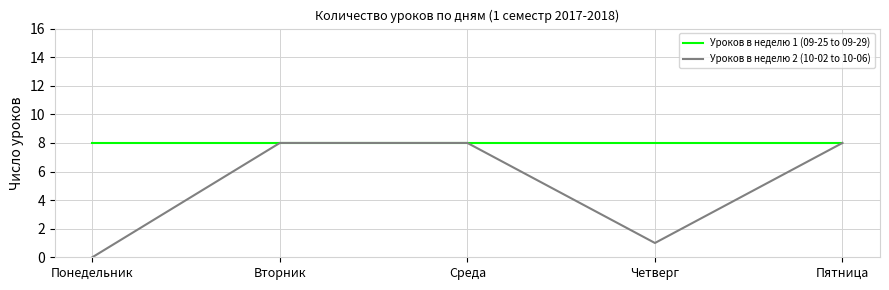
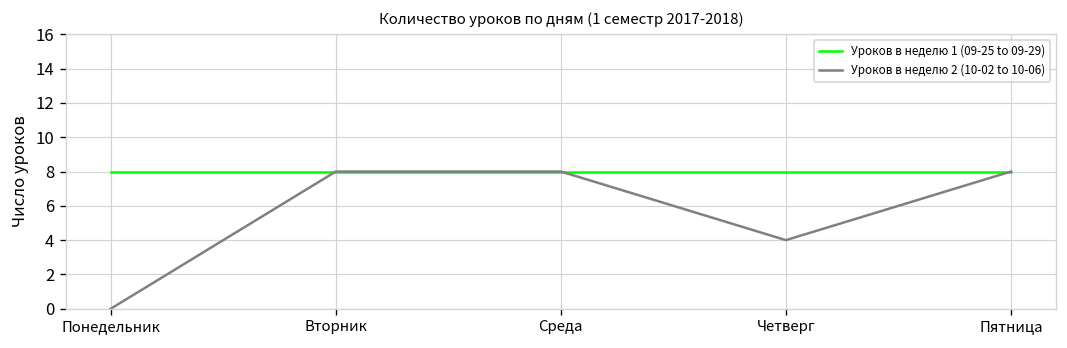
Уроков в неделю 2 (10-02 to 10-06), Четверг: 1 -> 4
